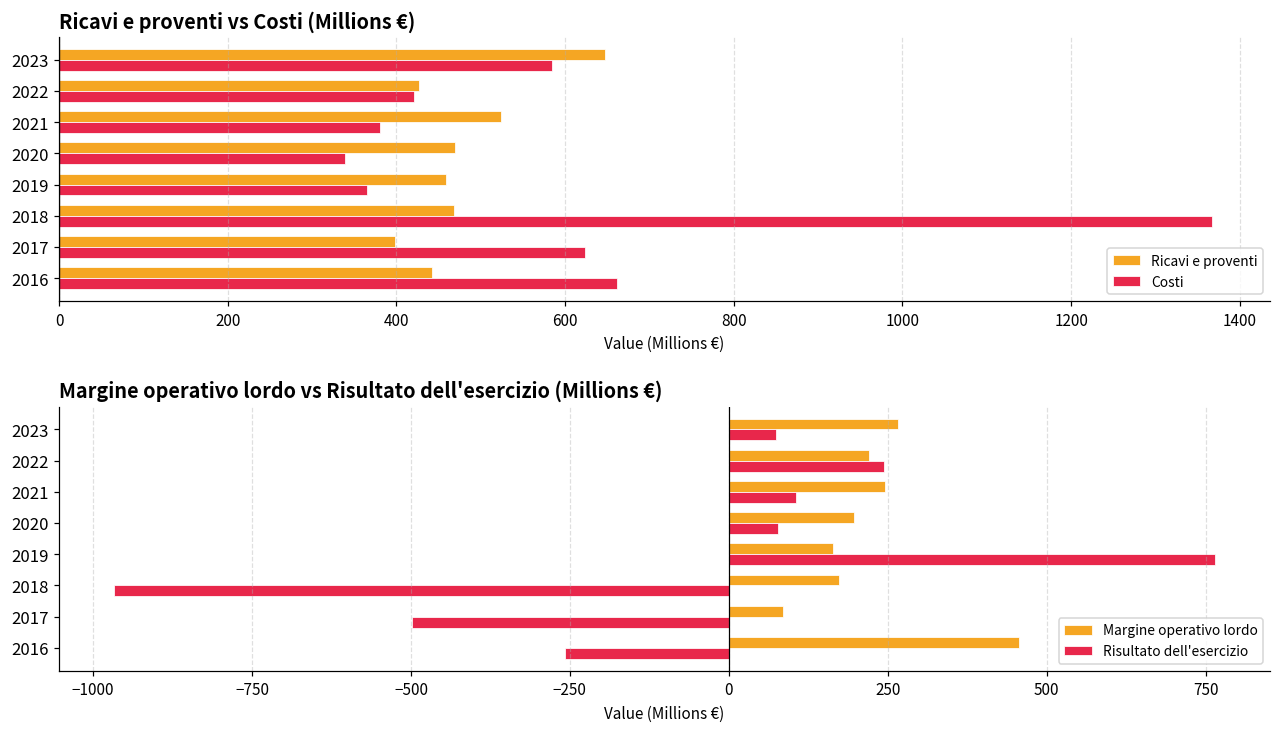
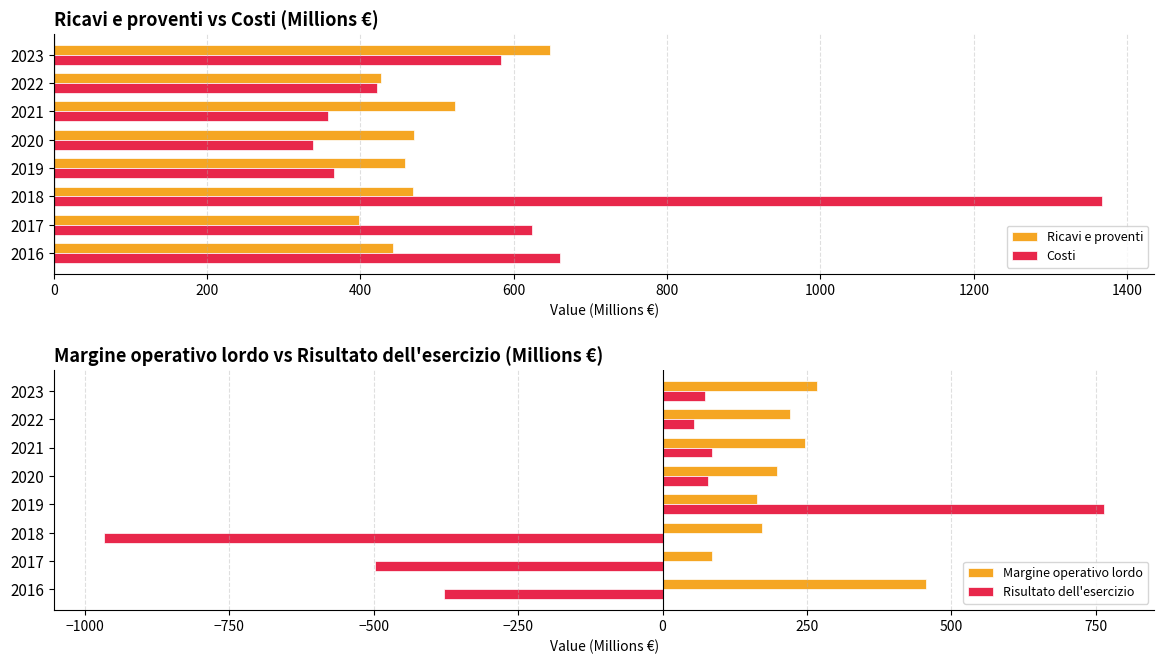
Ricavi e proventi vs Costi (Millions €), Costi, 2021: 380 -> 360
Margine operativo lordo vs Risultato dell'esercizio (Millions €), Risultato dell'esercizio, 2022: 240 -> 50
Margine operativo lordo vs Risultato dell'esercizio (Millions €), Risultato dell'esercizio, 2021: 110 -> 90
Margine operativo lordo vs Risultato dell'esercizio (Millions €), Risultato dell'esercizio, 2016: -260 -> -380
